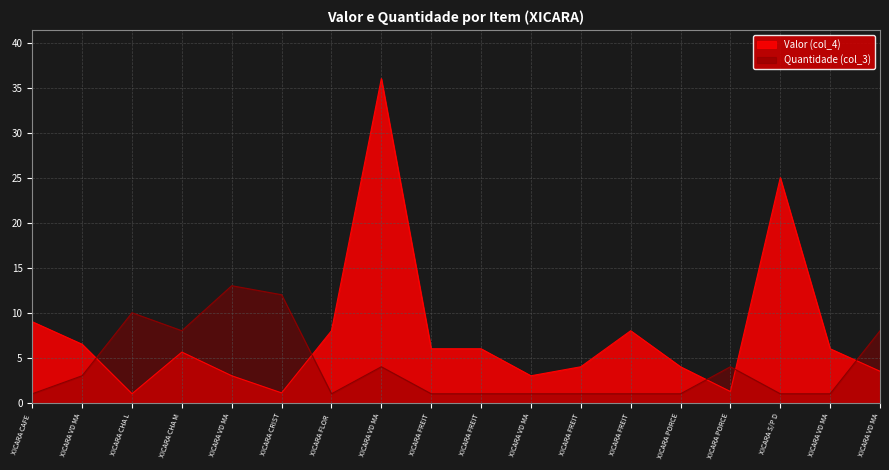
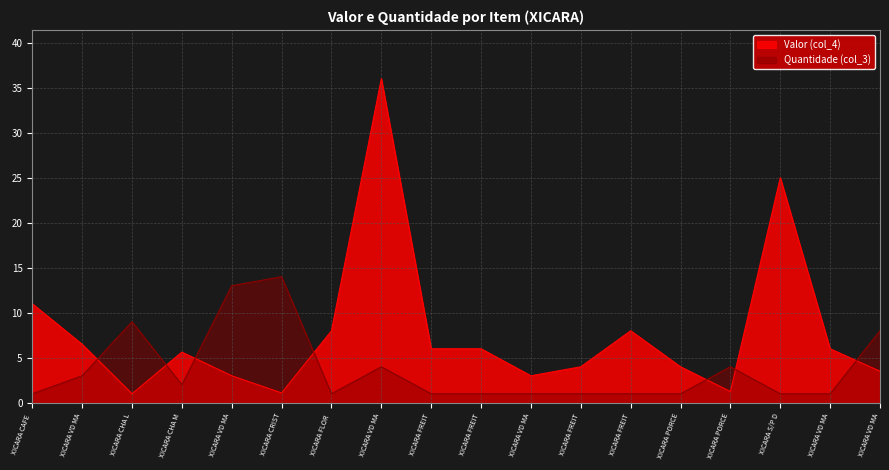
Valor (col_4), XICARA CAFE: 9 -> 11
Quantidade (col_3), XICARA CHA L: 10 -> 9
Quantidade (col_3), XICARA CHA M: 8 -> 2
Quantidade (col_3), XICARA CRIST: 12 -> 14
